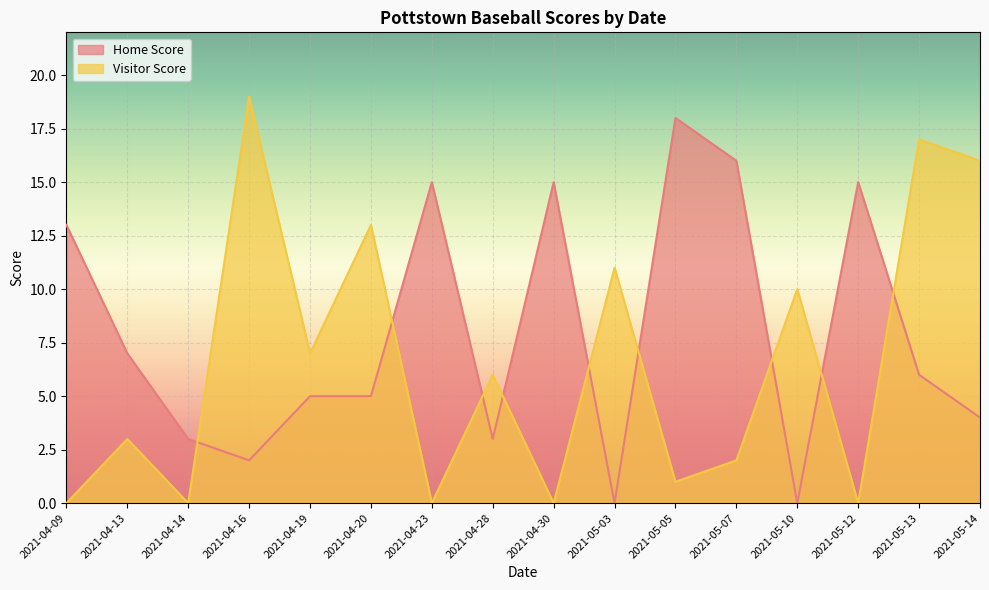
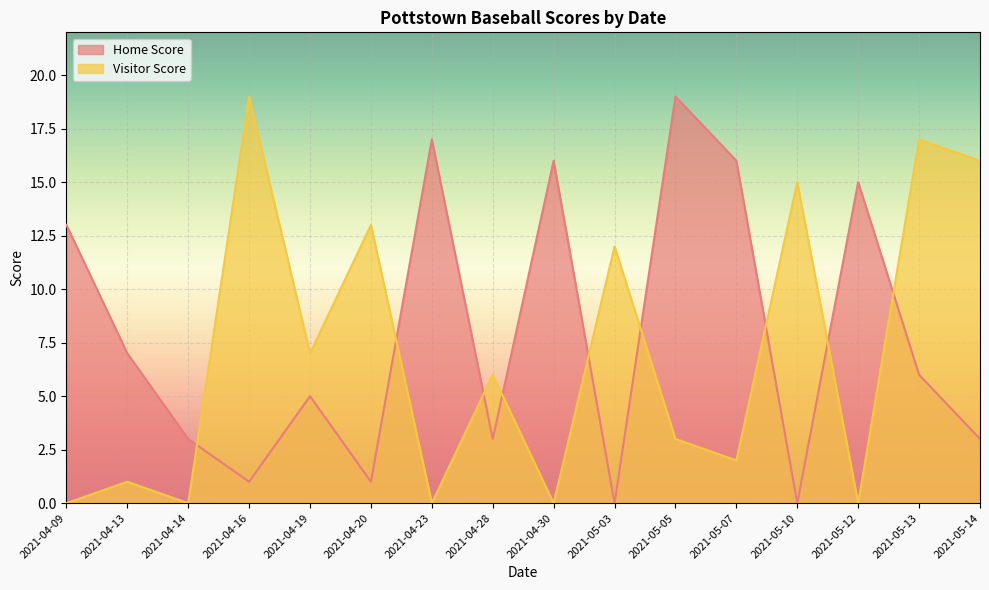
Visitor Score, 2021-04-13: 3 -> 1
Home Score, 2021-04-16: 2 -> 1
Home Score, 2021-04-20: 5 -> 1
Home Score, 2021-04-23: 15 -> 17
Home Score, 2021-04-30: 15 -> 16
Visitor Score, 2021-05-03: 11 -> 12
Home Score, 2021-05-05: 18 -> 19
Visitor Score, 2021-05-05: 1 -> 3
Visitor Score, 2021-05-10: 10 -> 15
Home Score, 2021-05-14: 4 -> 3
